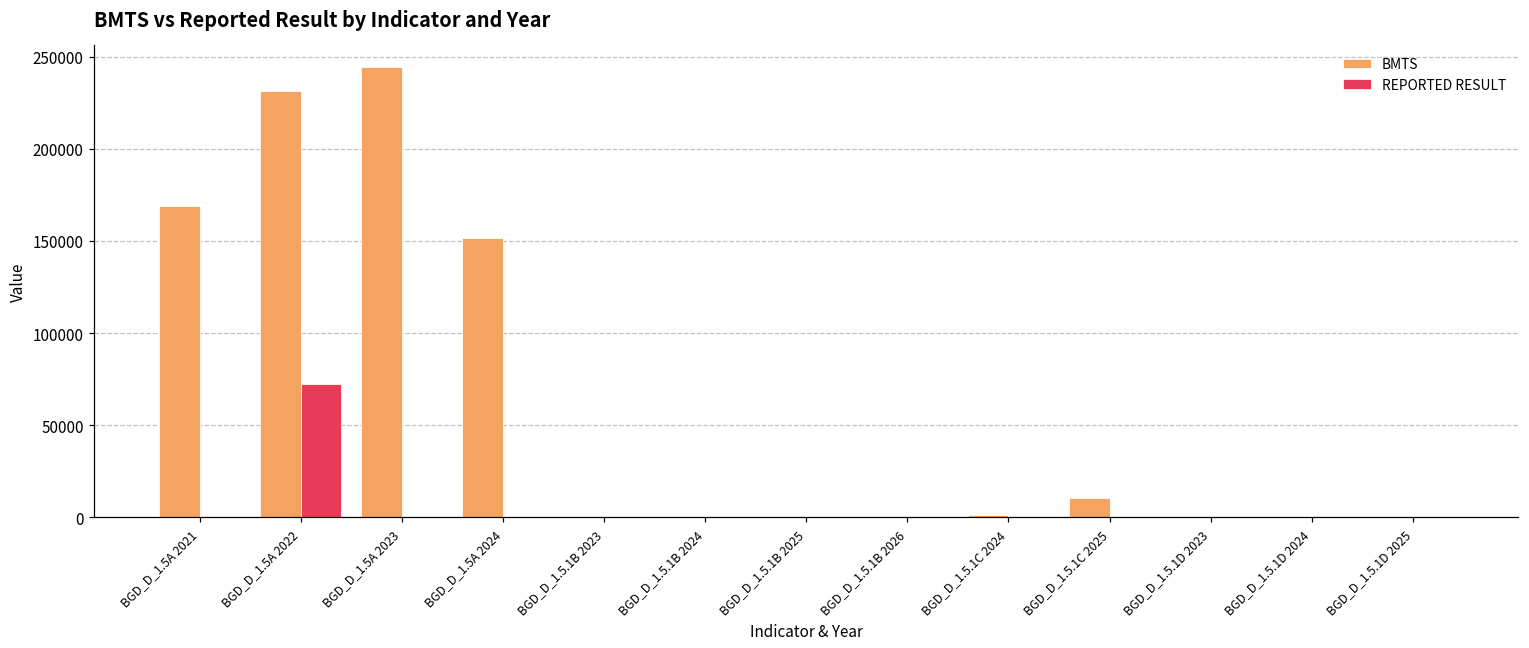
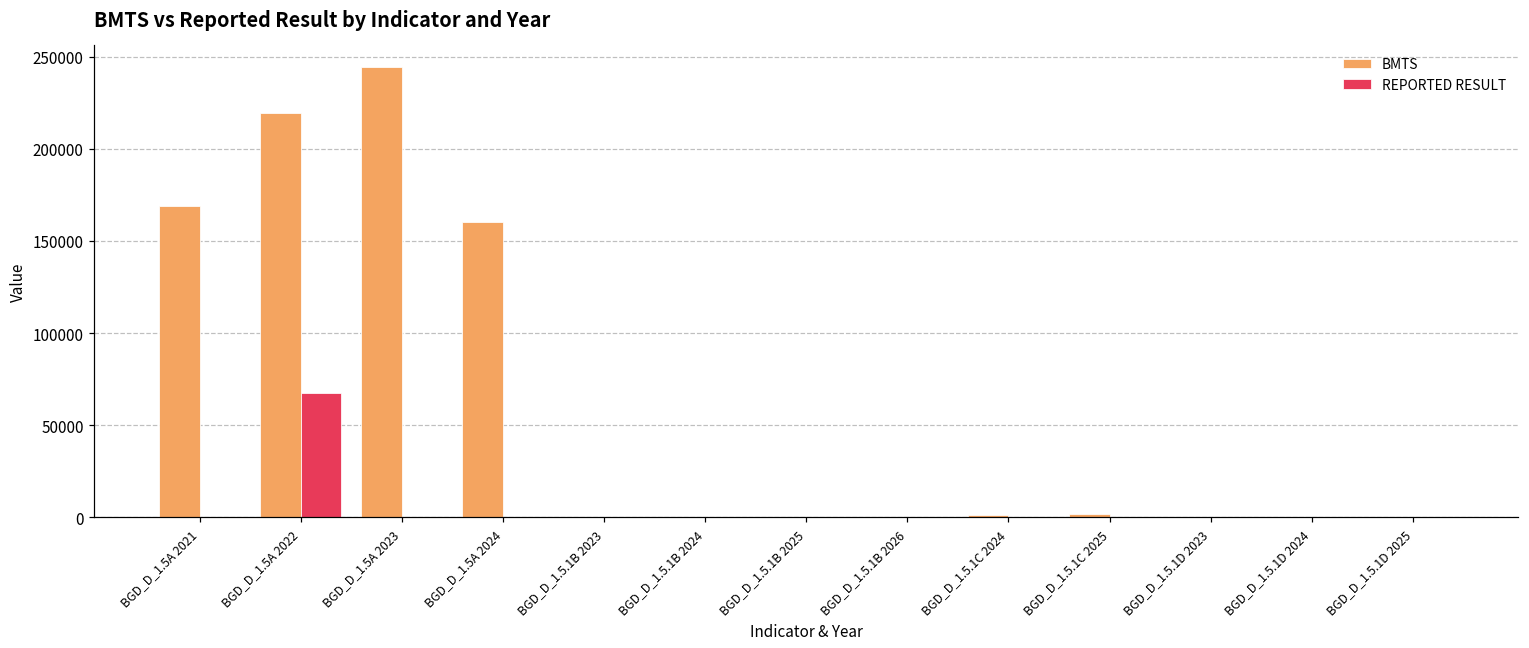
BMTS, BGD_D_1.5A 2022: 231000 -> 219000
REPORTED RESULT, BGD_D_1.5A 2022: 72000 -> 67000
BMTS, BGD_D_1.5A 2024: 152000 -> 160000
BMTS, BGD_D_1.5.1C 2025: 10000 -> 2000
